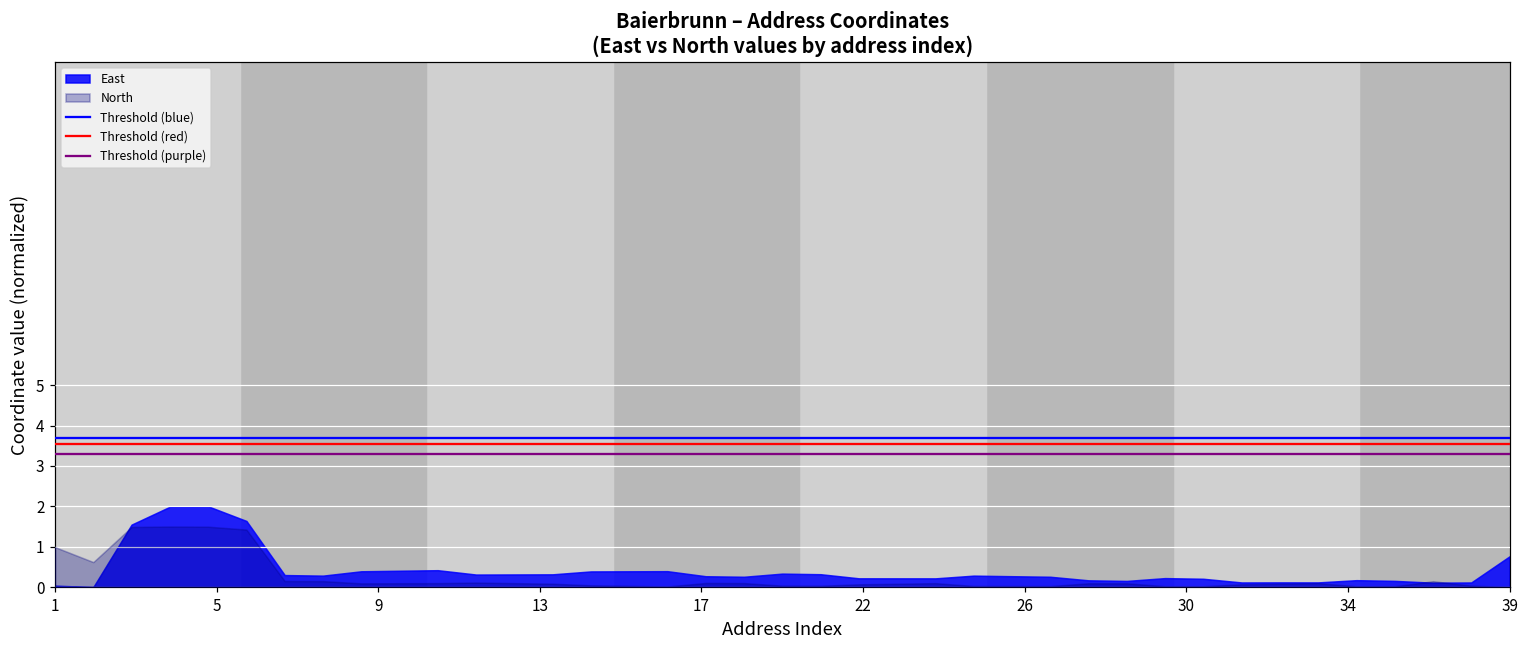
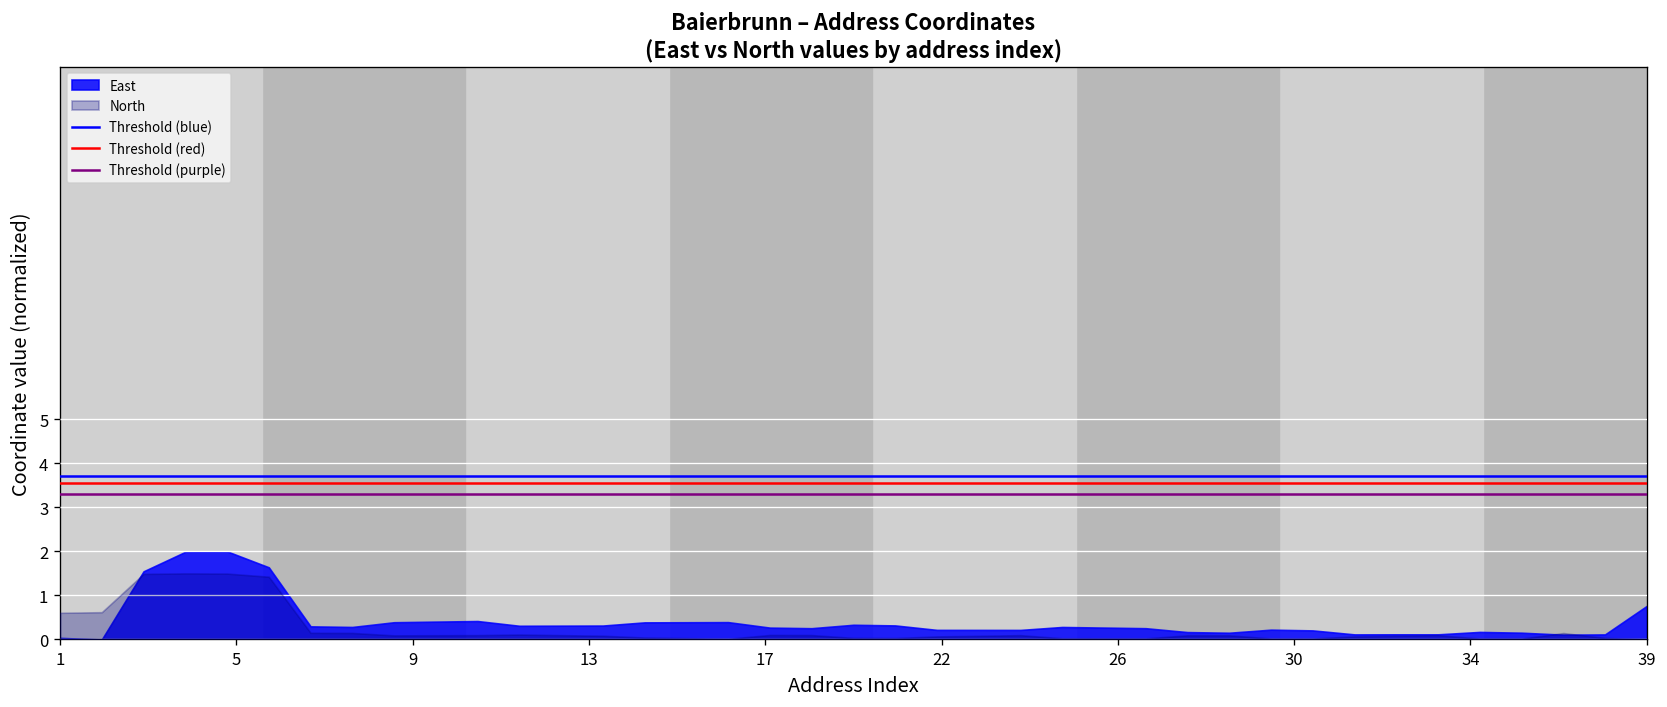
North, 1: 1.0 -> 0.6
